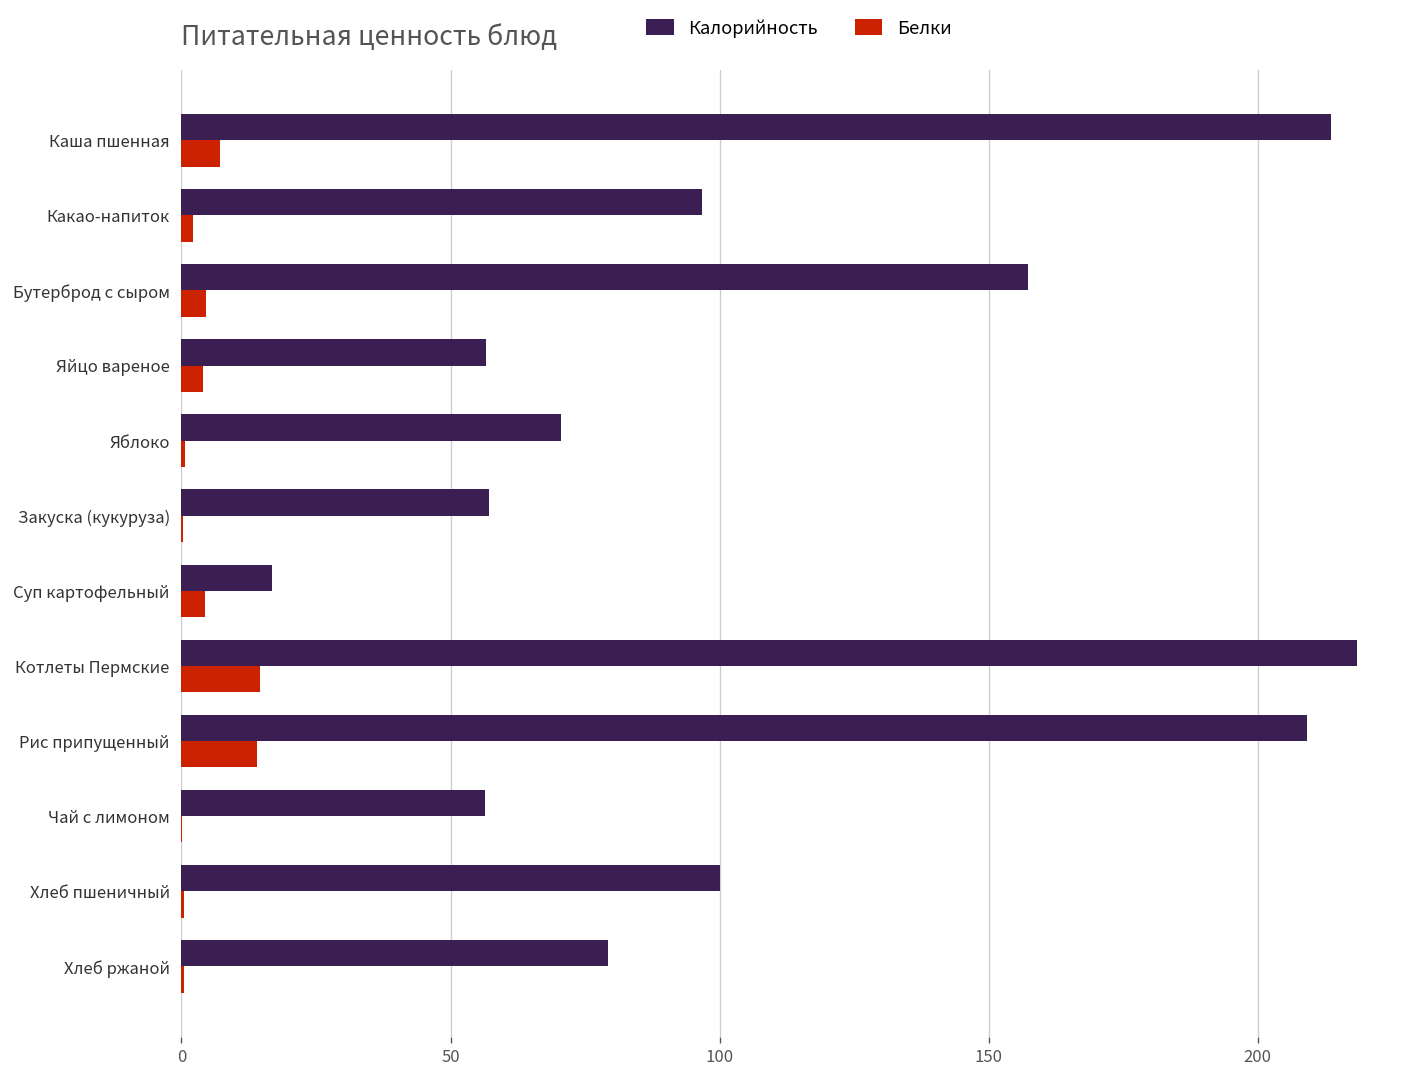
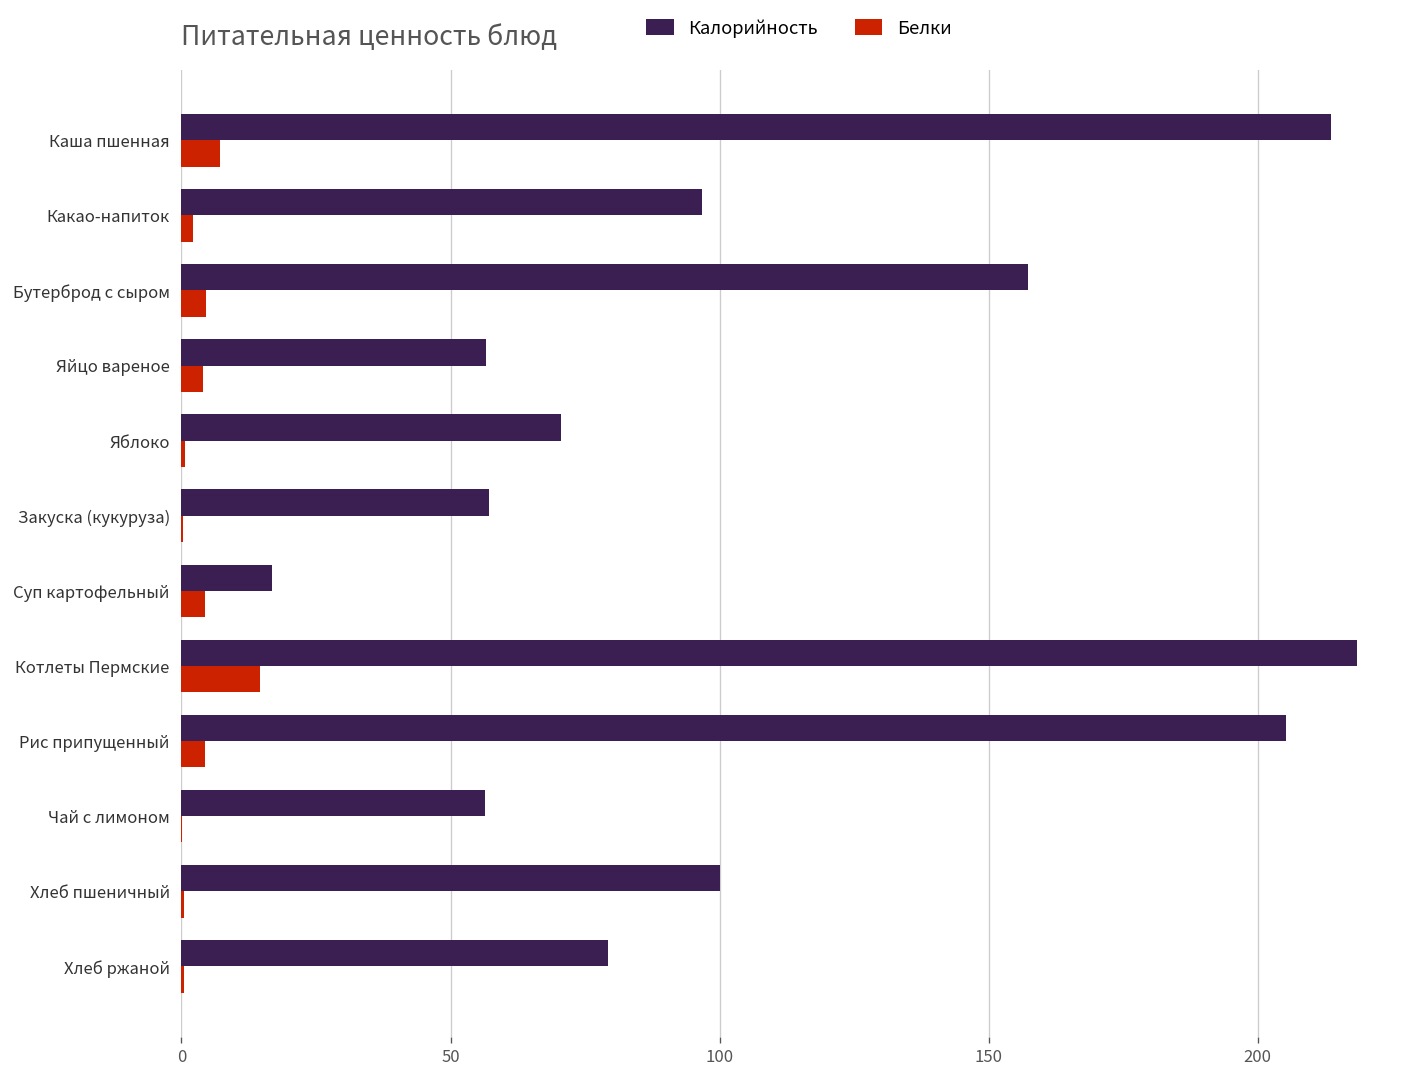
Калорийность, Рис припущенный: 209 -> 205
Белки, Рис припущенный: 14 -> 4
